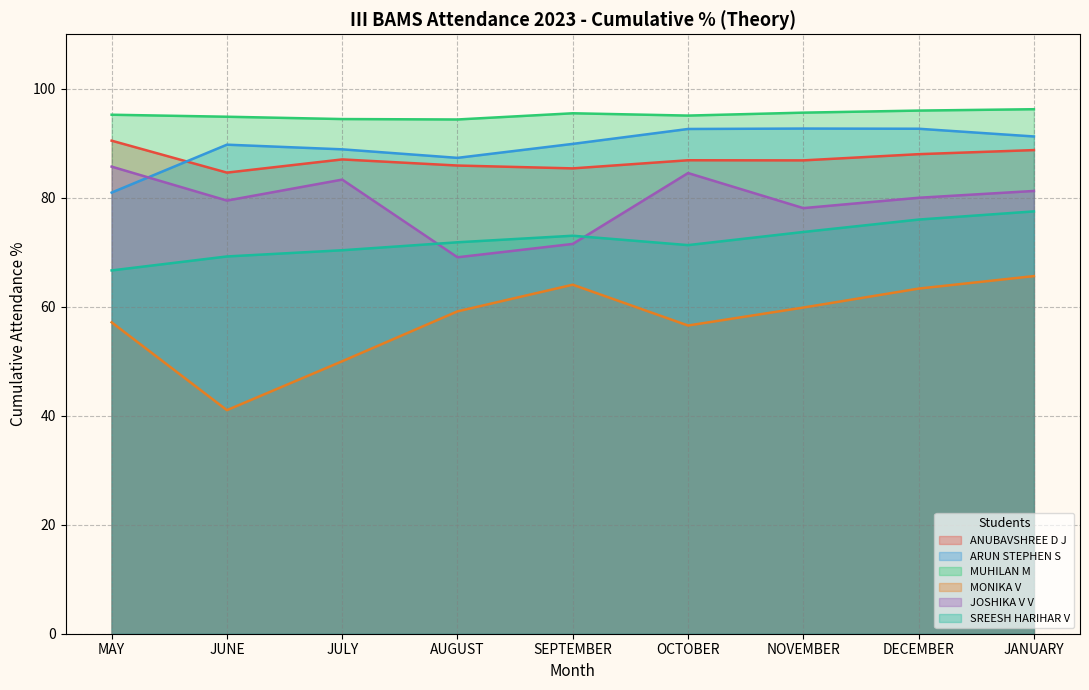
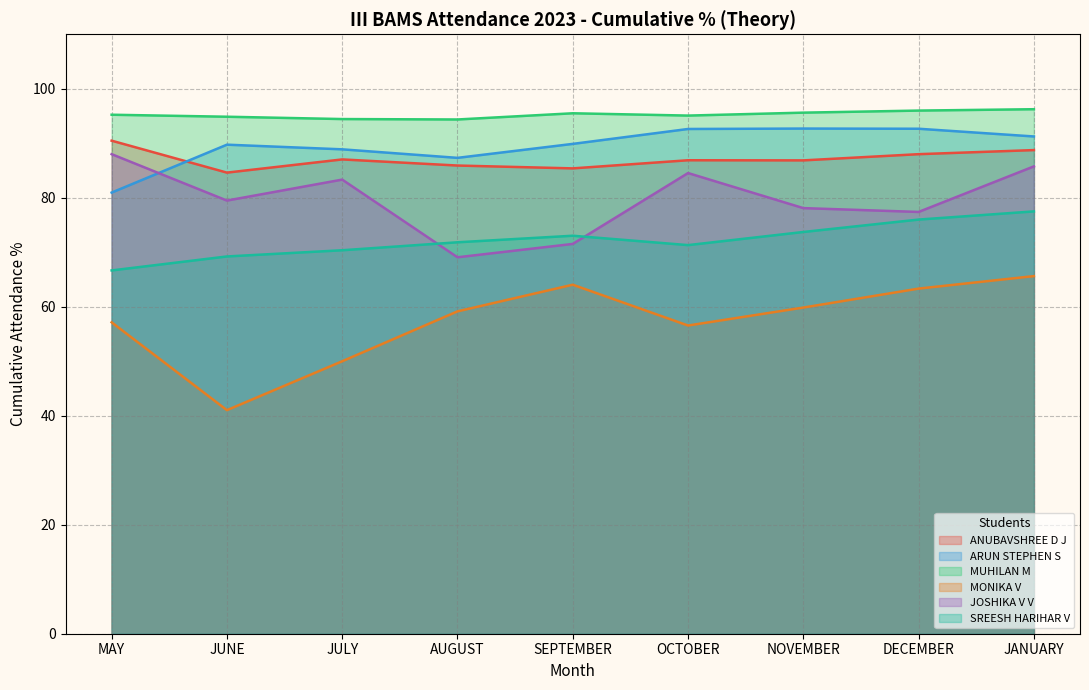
JOSHIKA V V, MAY: 86 -> 88
JOSHIKA V V, DECEMBER: 80 -> 77
JOSHIKA V V, JANUARY: 81 -> 86
